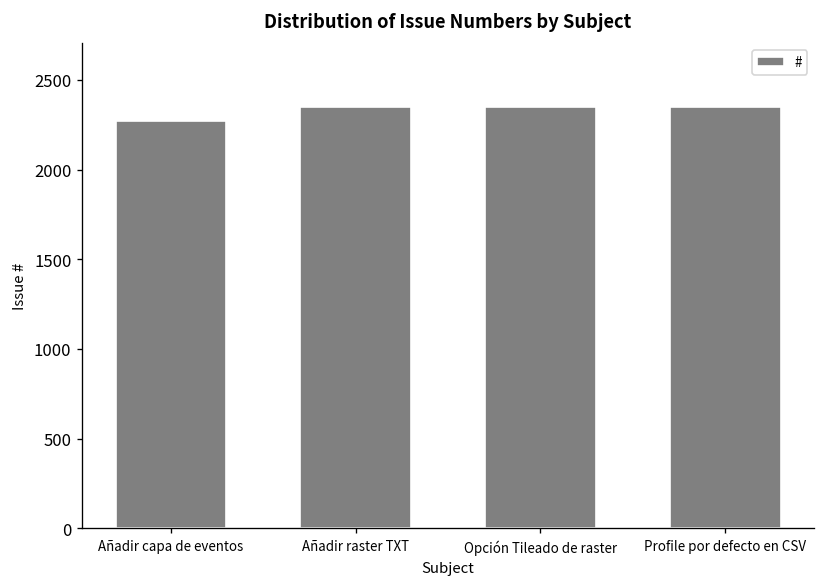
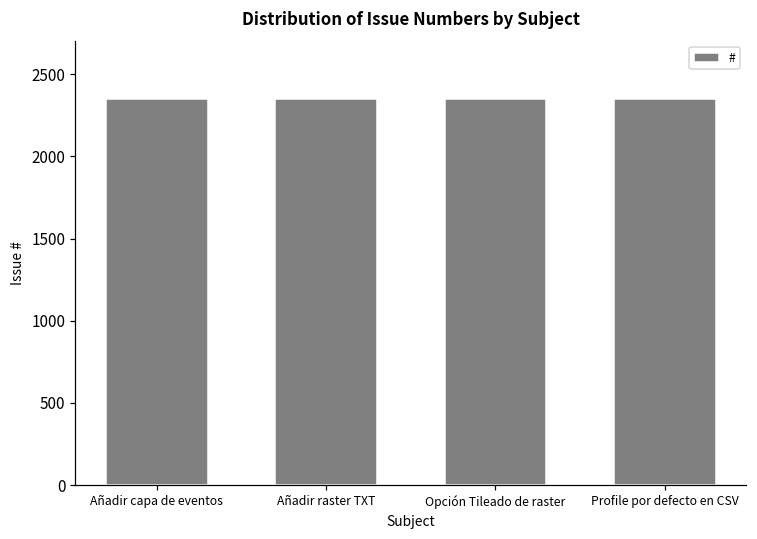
Añadir capa de eventos: 2270 -> 2350
